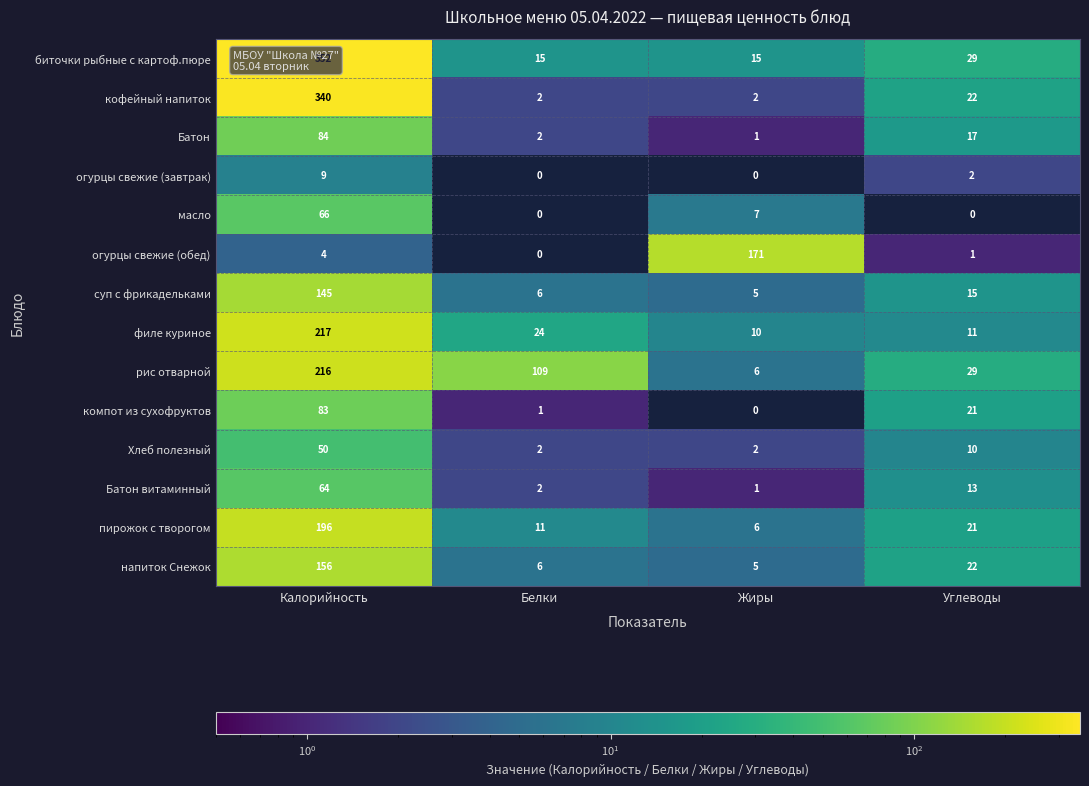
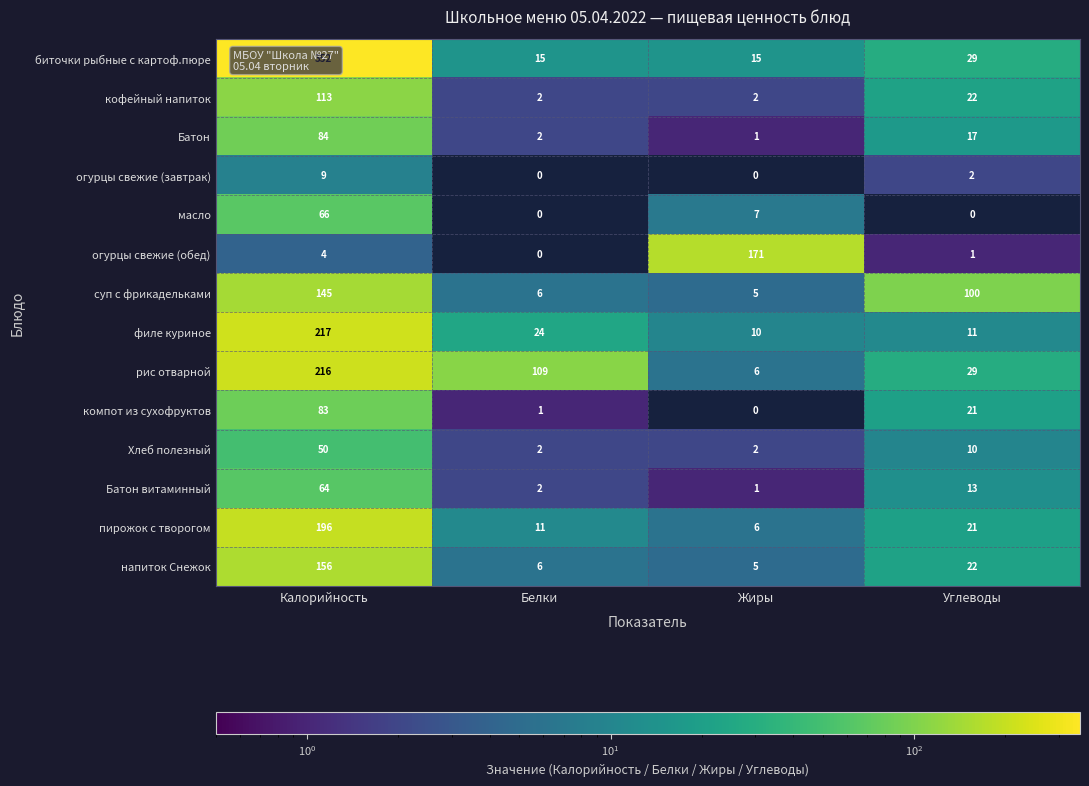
кофейный напиток, Калорийность: 340 -> 113
суп с фрикадельками, Углеводы: 15 -> 100
